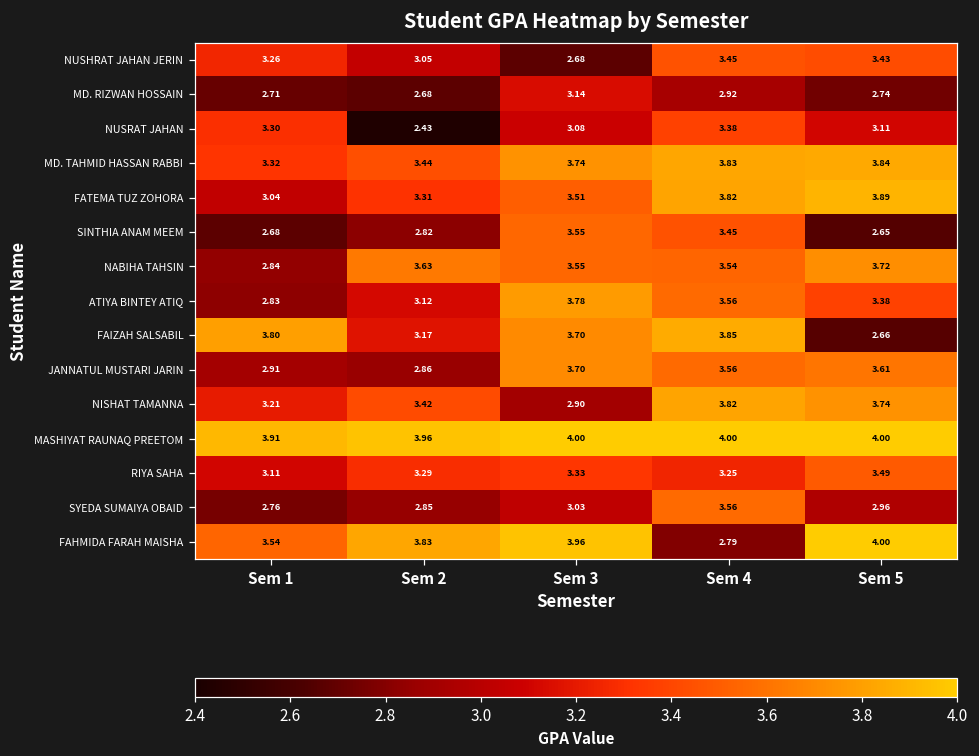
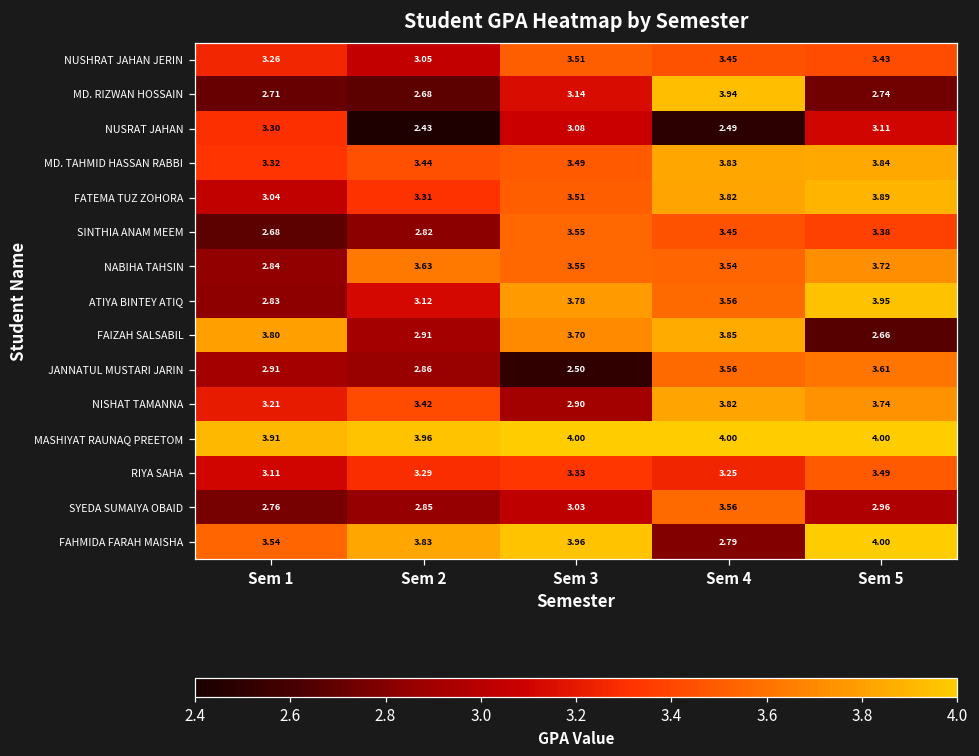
NUSHRAT JAHAN JERIN, Sem 3: 2.68 -> 3.51
MD. RIZWAN HOSSAIN, Sem 4: 2.92 -> 3.94
NUSRAT JAHAN, Sem 4: 3.38 -> 2.49
MD. TAHMID HASSAN RABBI, Sem 3: 3.74 -> 3.49
SINTHIA ANAM MEEM, Sem 5: 2.65 -> 3.38
ATIYA BINTEY ATIQ, Sem 5: 3.38 -> 3.95
FAIZAH SALSABIL, Sem 2: 3.17 -> 2.91
JANNATUL MUSTARI JARIN, Sem 3: 3.70 -> 2.50
